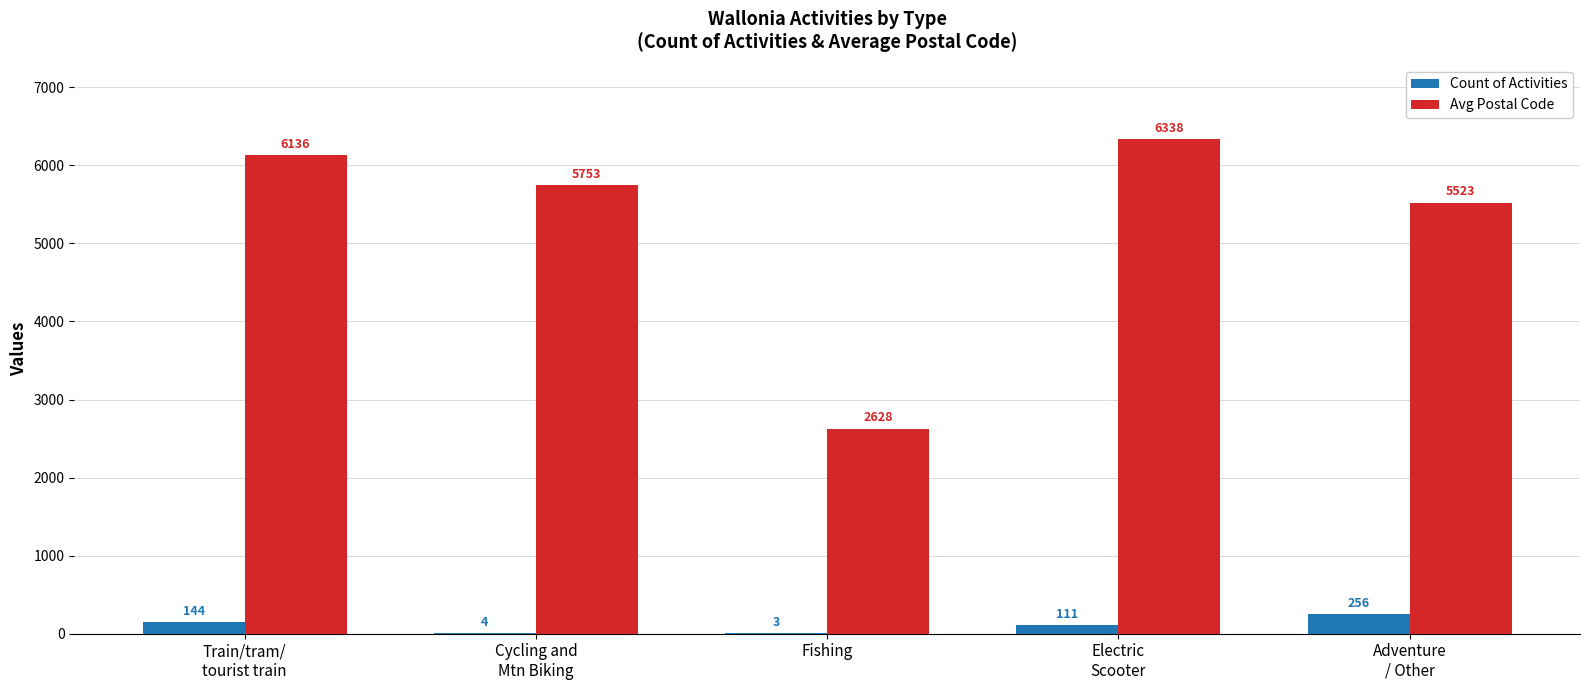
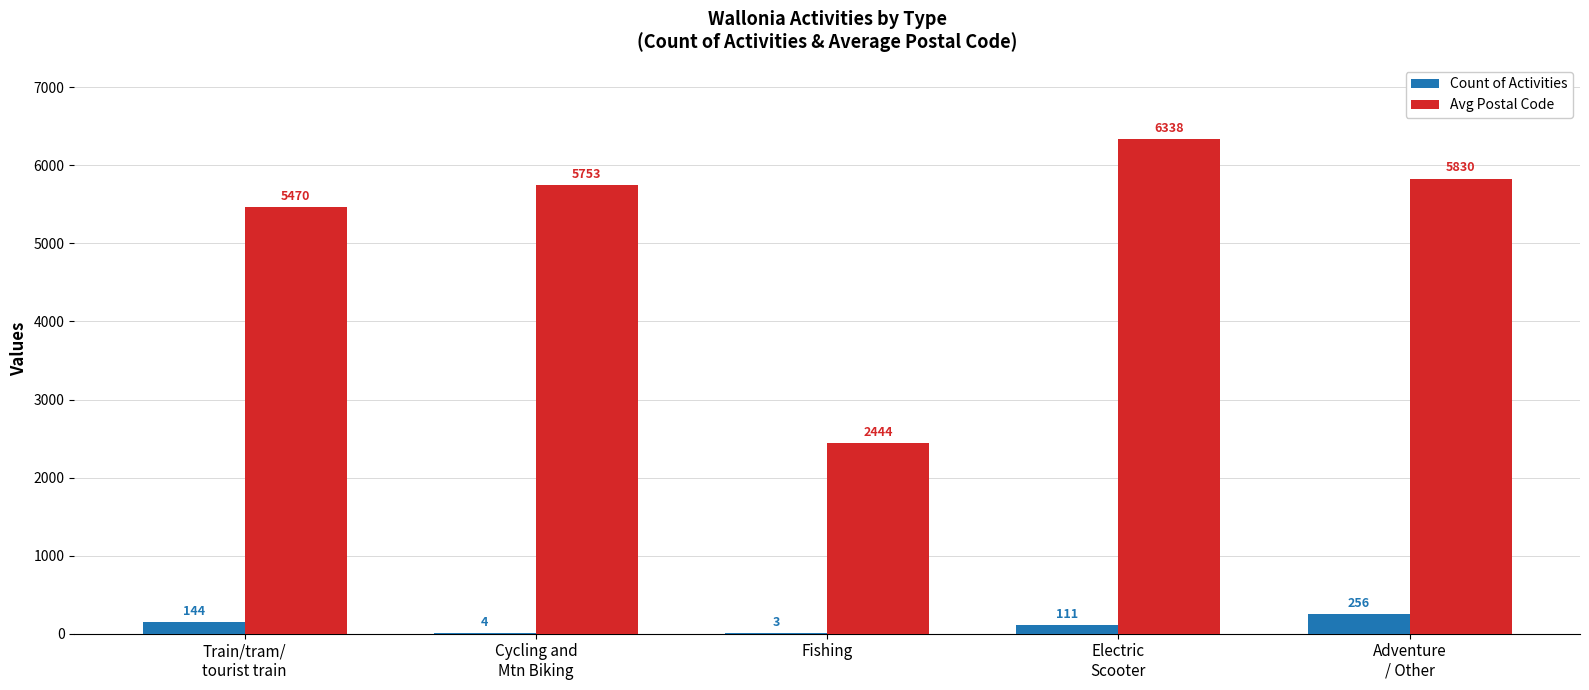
Avg Postal Code, Train/tram/ tourist train: 6136 -> 5470
Avg Postal Code, Fishing: 2628 -> 2444
Avg Postal Code, Adventure / Other: 5523 -> 5830
